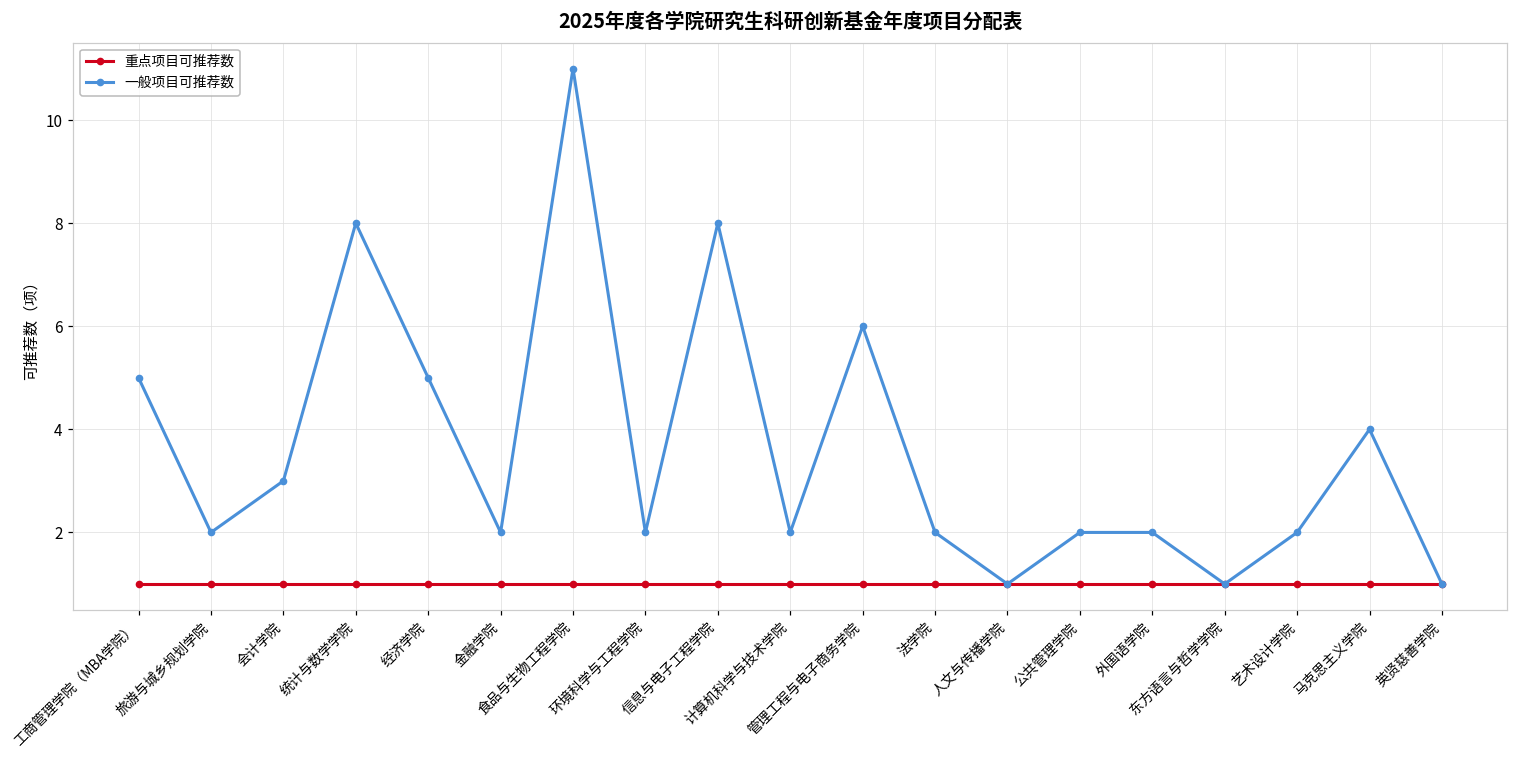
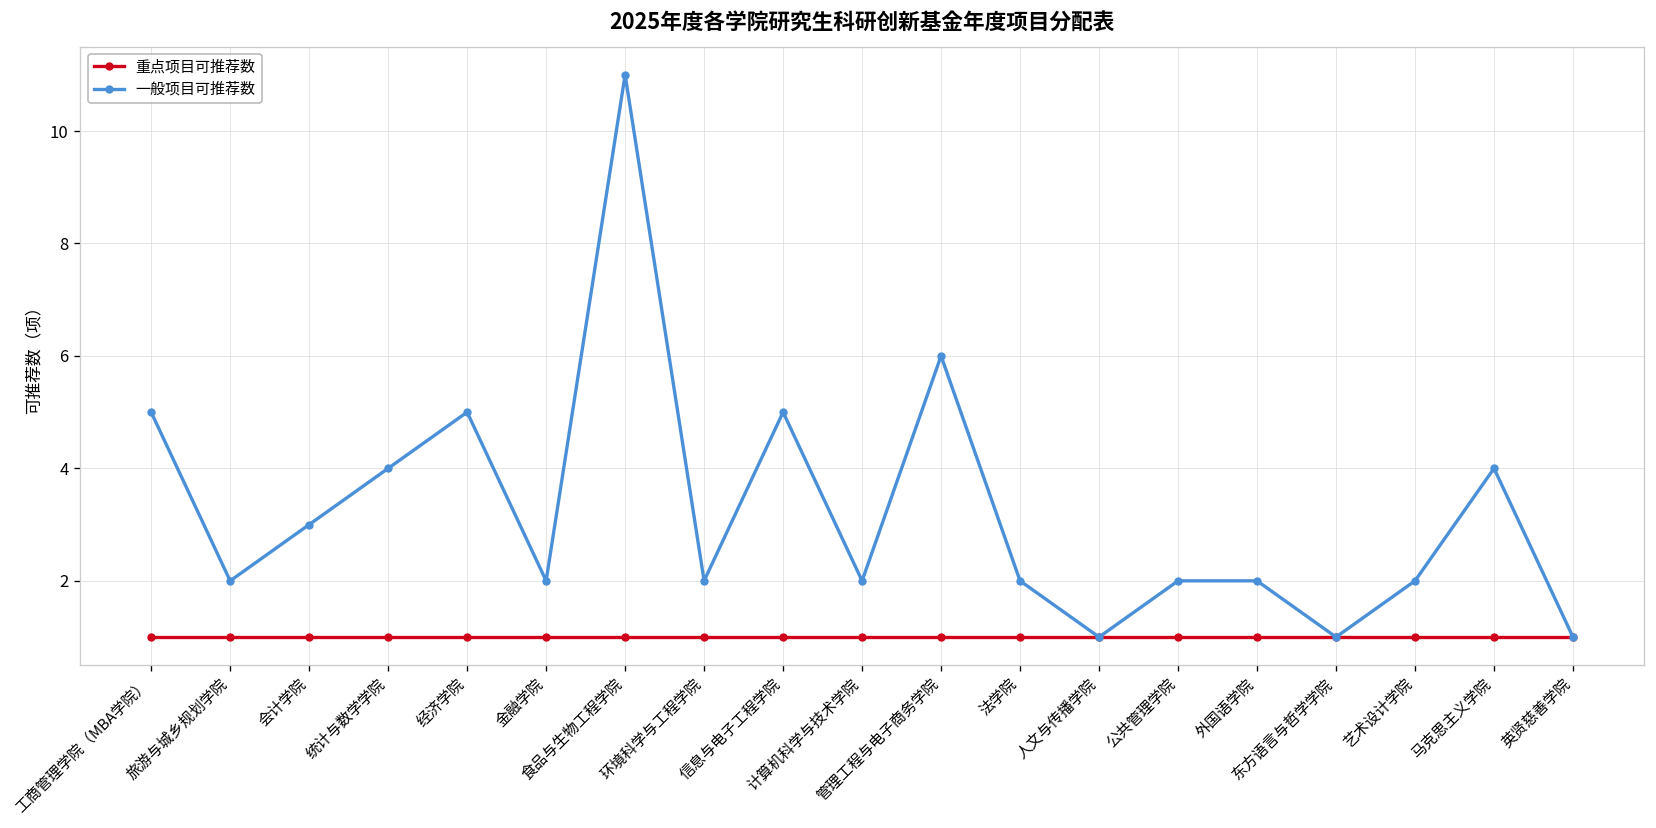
一般项目可推荐数, 统计与数学学院: 8 -> 4
一般项目可推荐数, 信息与电子工程学院: 8 -> 5
